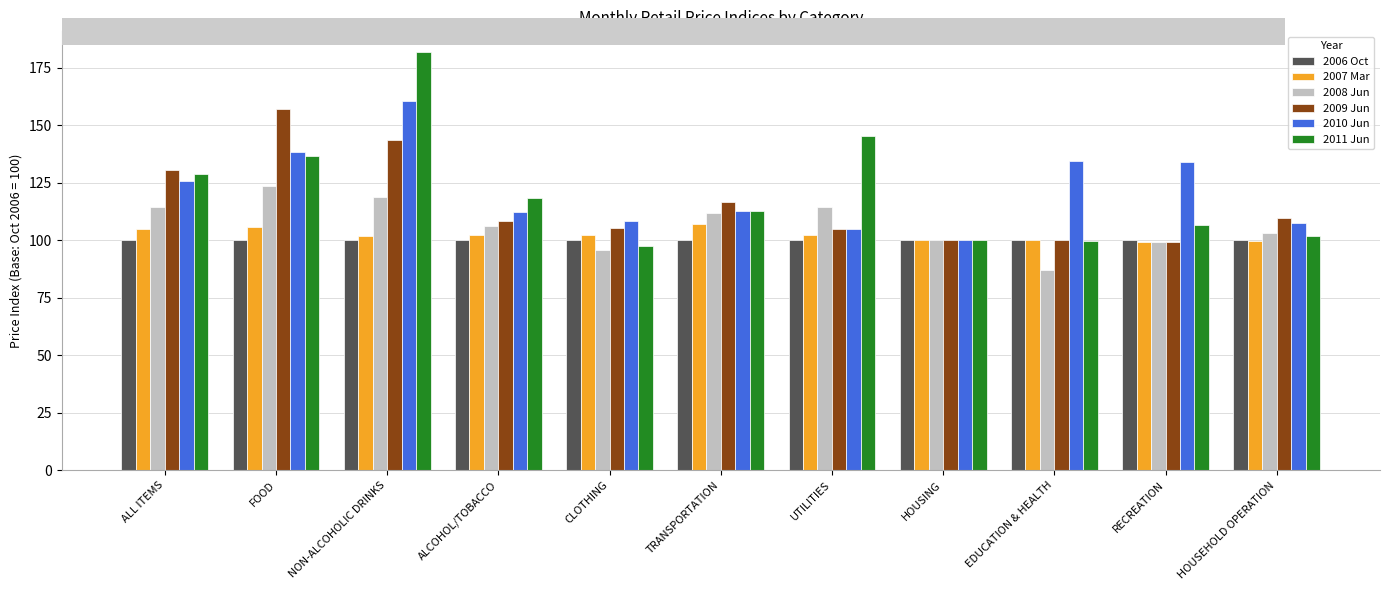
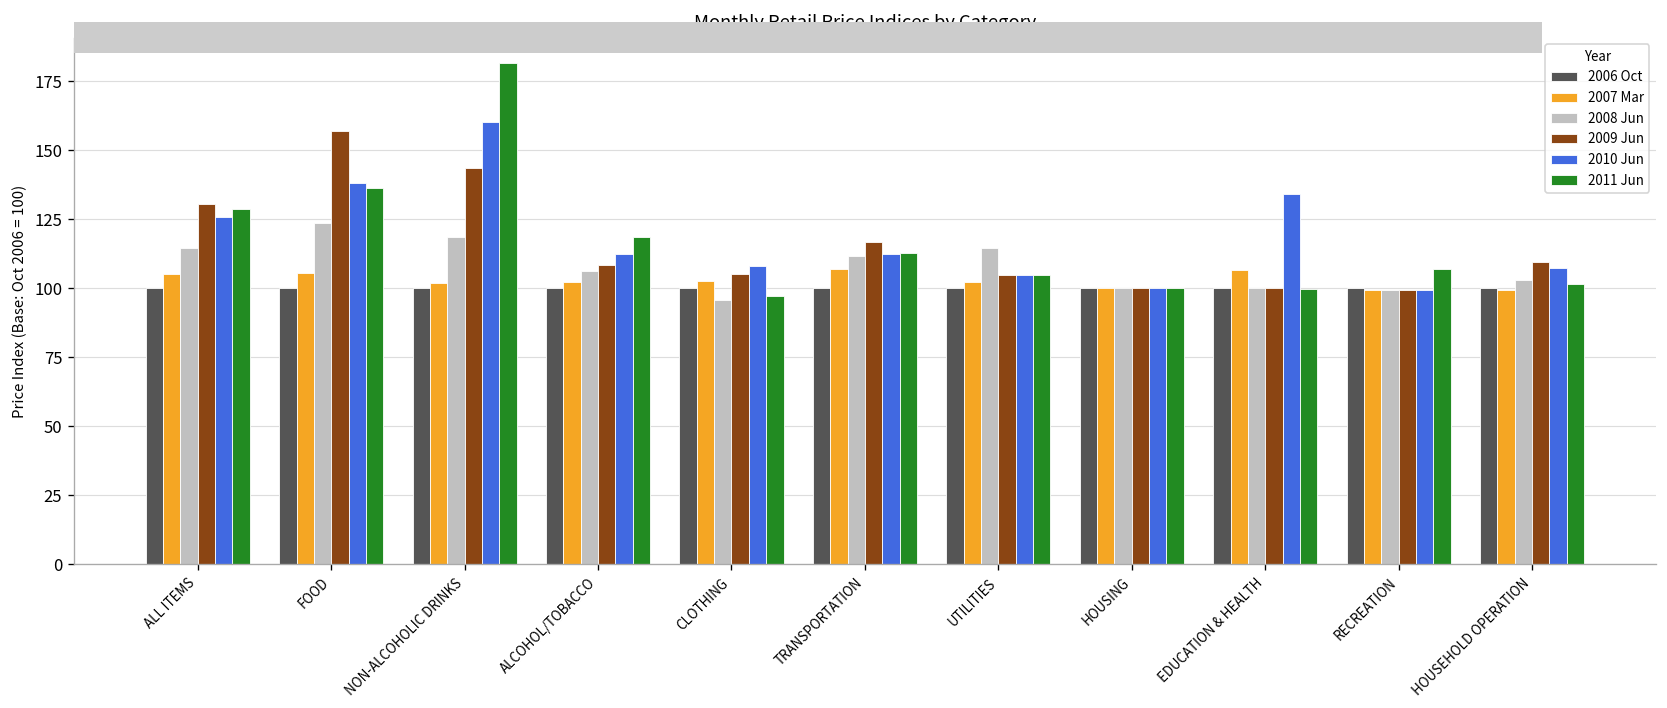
2011 Jun, UTILITIES: 145 -> 105
2007 Mar, EDUCATION & HEALTH: 100 -> 106
2008 Jun, EDUCATION & HEALTH: 87 -> 100
2010 Jun, RECREATION: 134 -> 99
